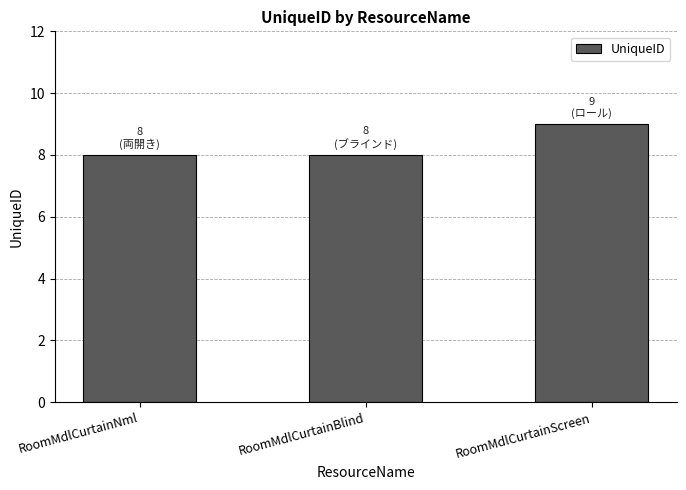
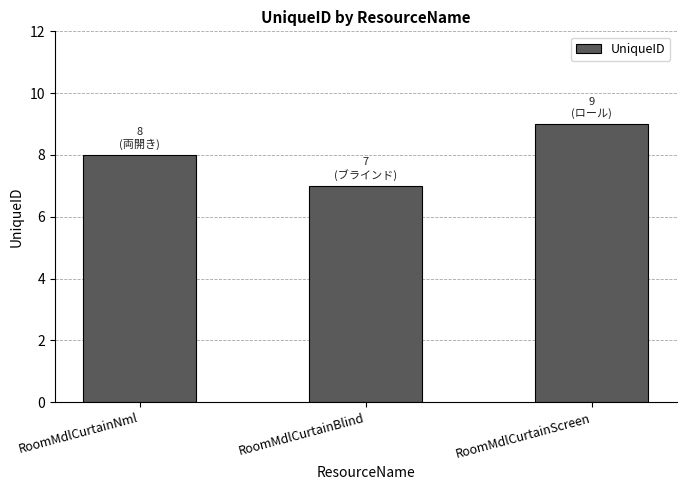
RoomMdlCurtainBlind: 8 -> 7
